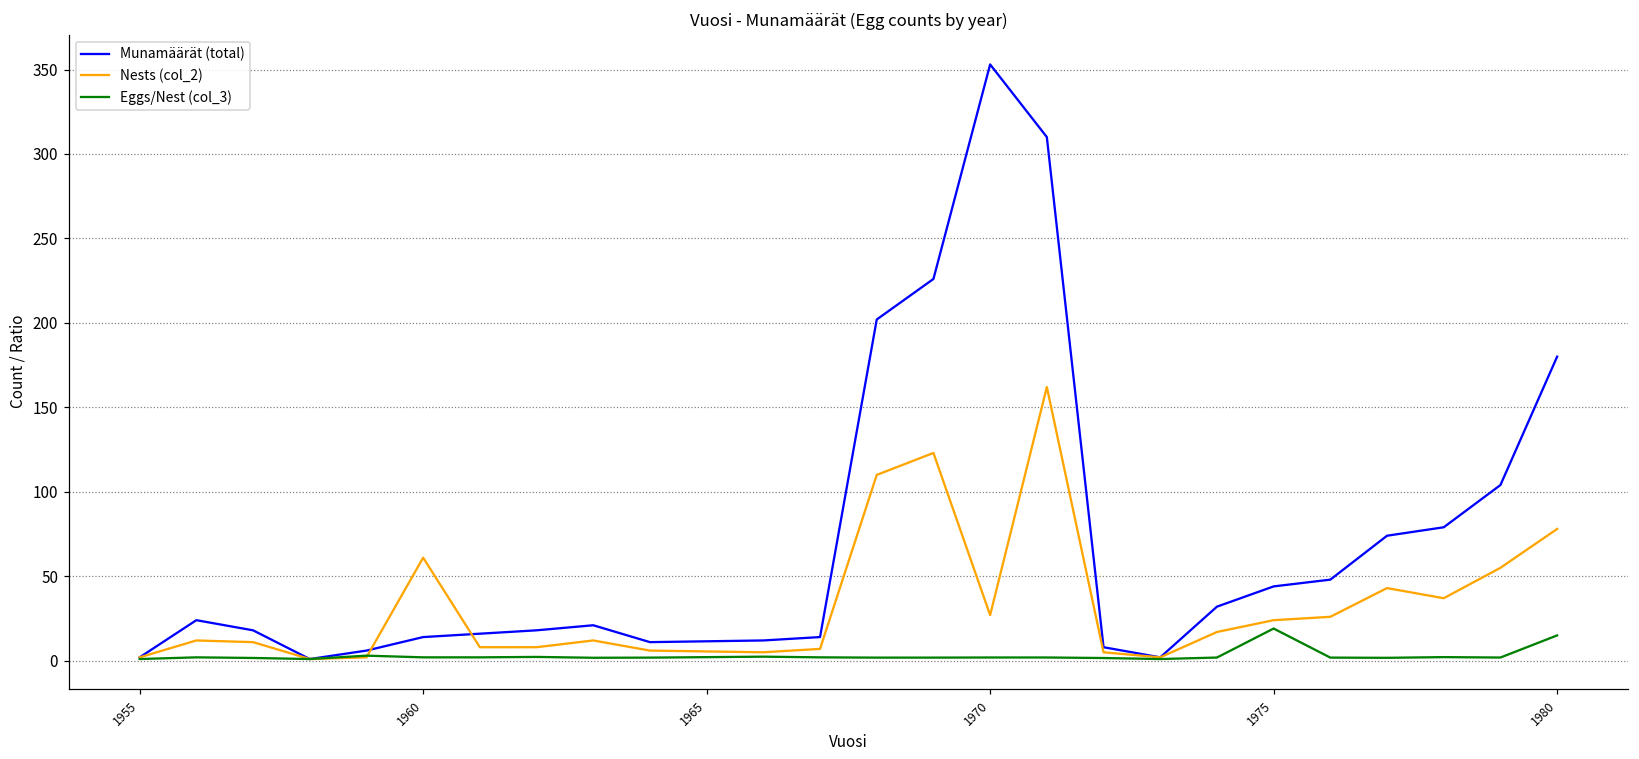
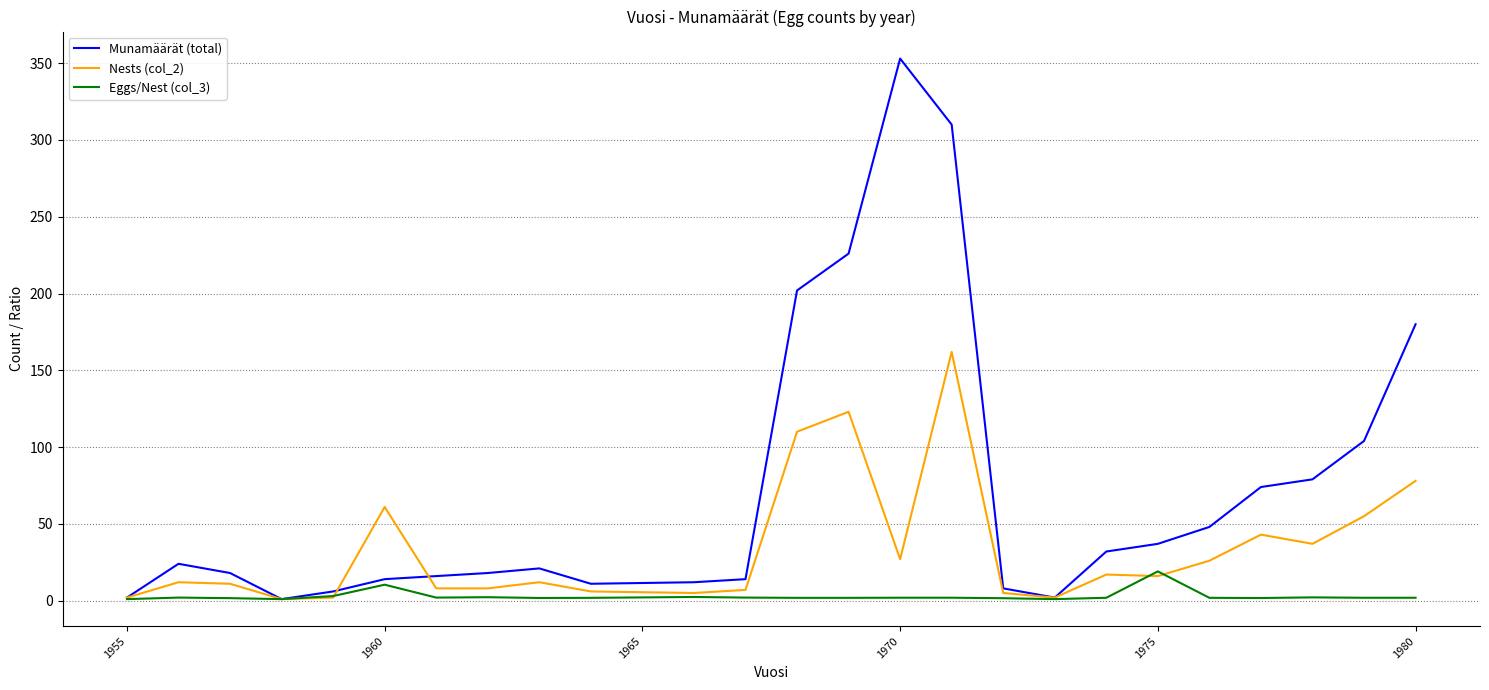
Eggs/Nest (col_3), 1960: 2 -> 10
Munamäärät (total), 1975: 44 -> 37
Nests (col_2), 1975: 24 -> 16
Eggs/Nest (col_3), 1980: 15 -> 2
